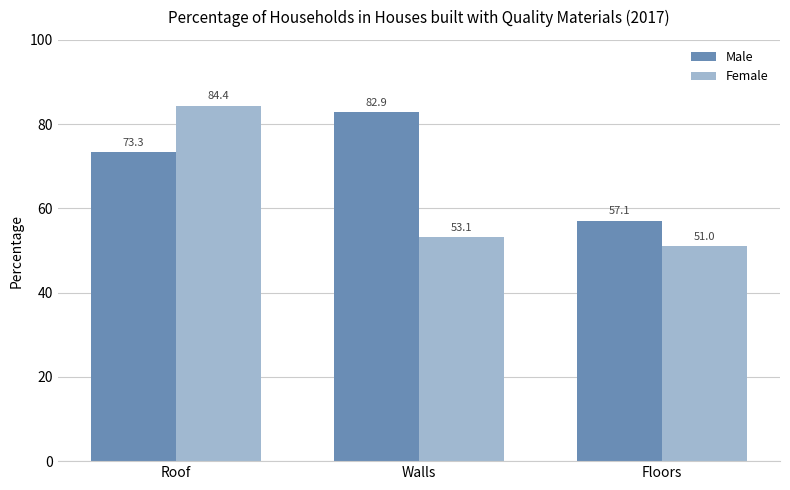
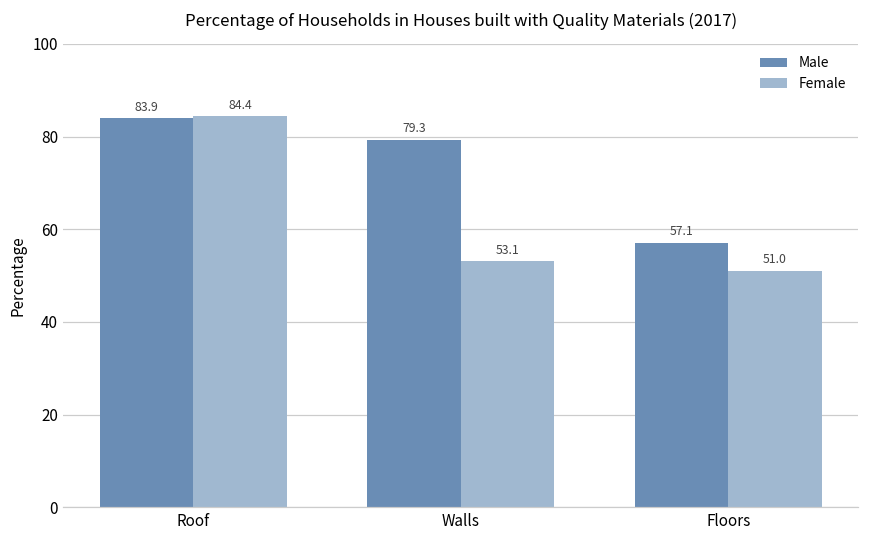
Male, Roof: 73.3 -> 83.9
Male, Walls: 82.9 -> 79.3
